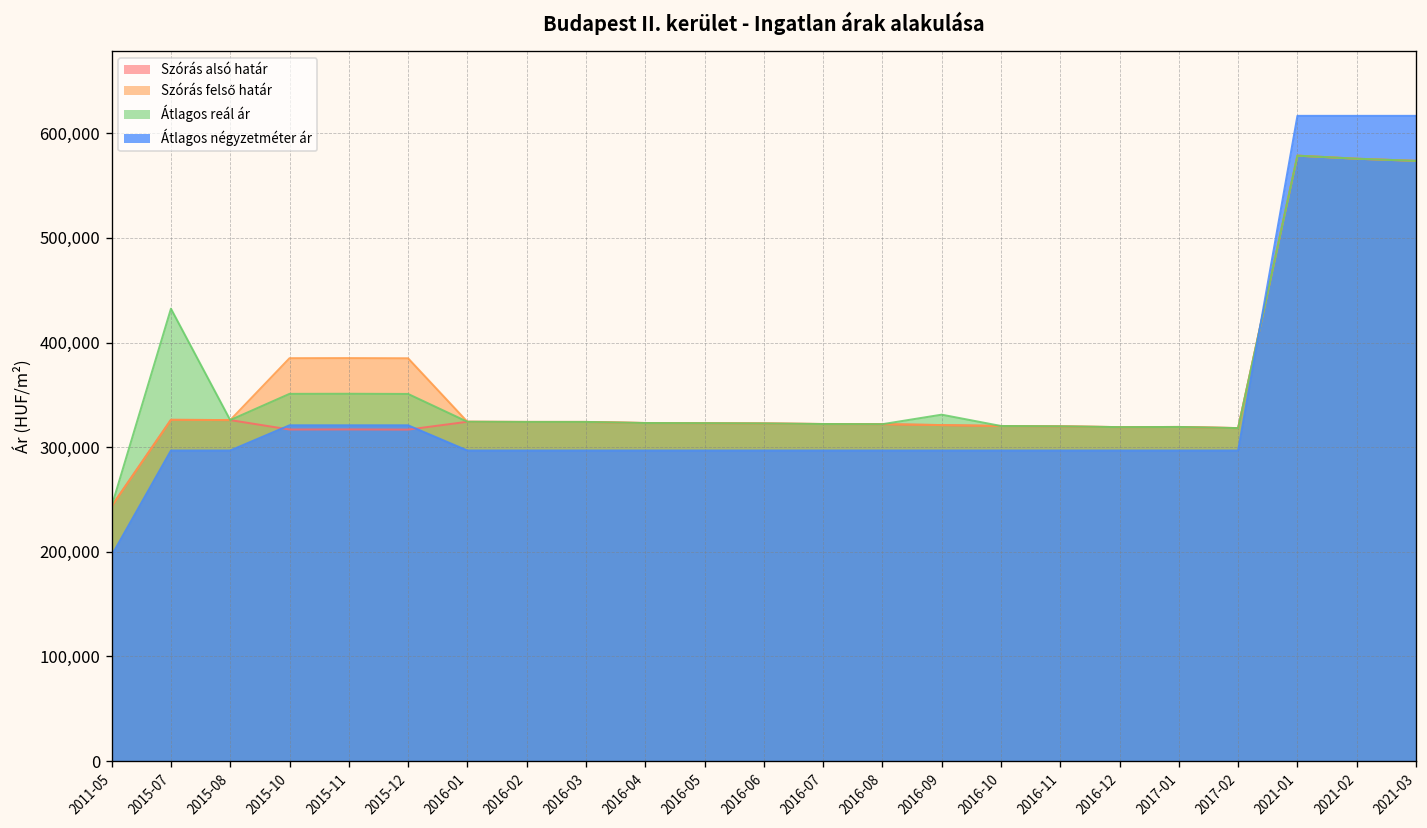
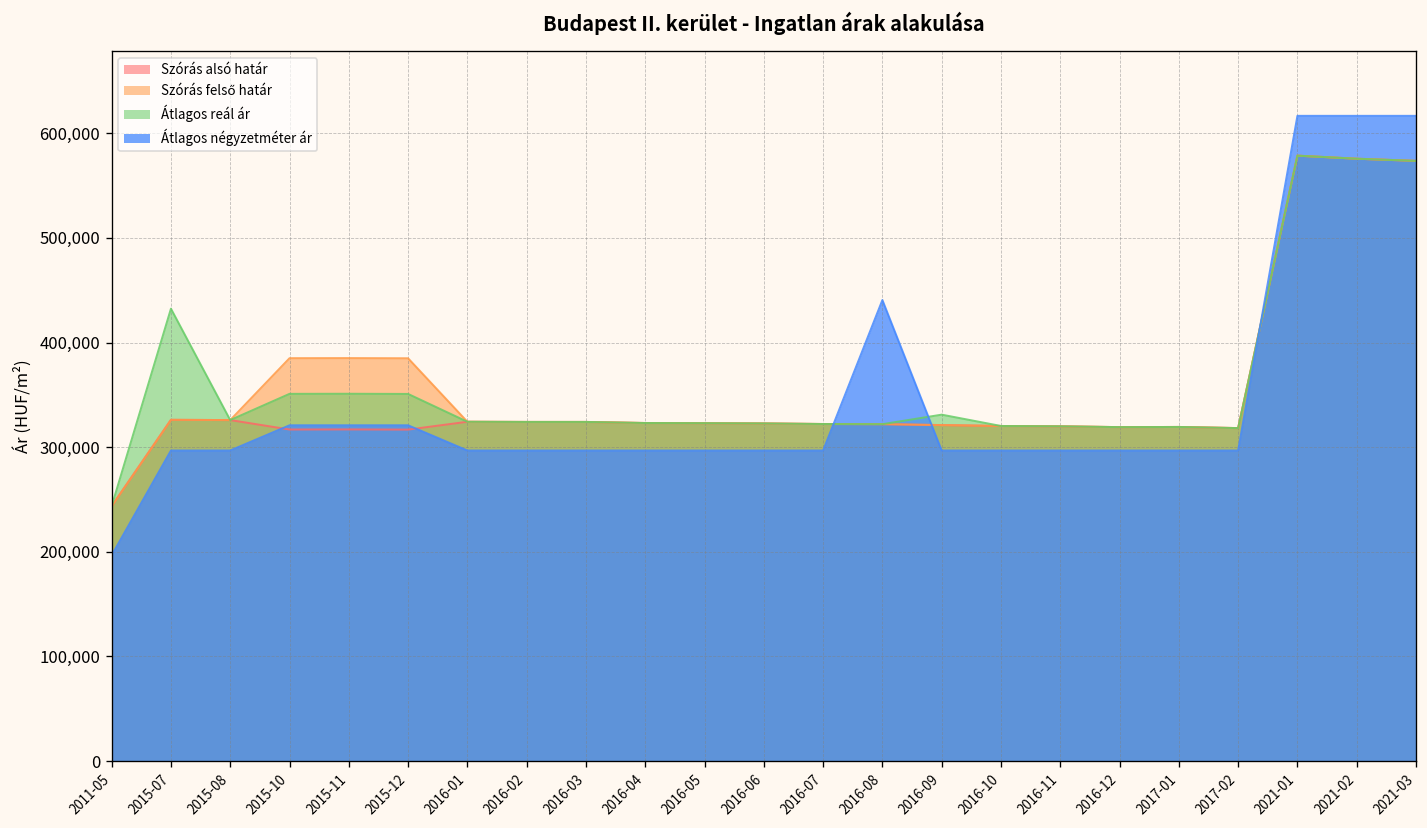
Átlagos négyzetméter ár, 2016-08: 300,000 -> 440,000
